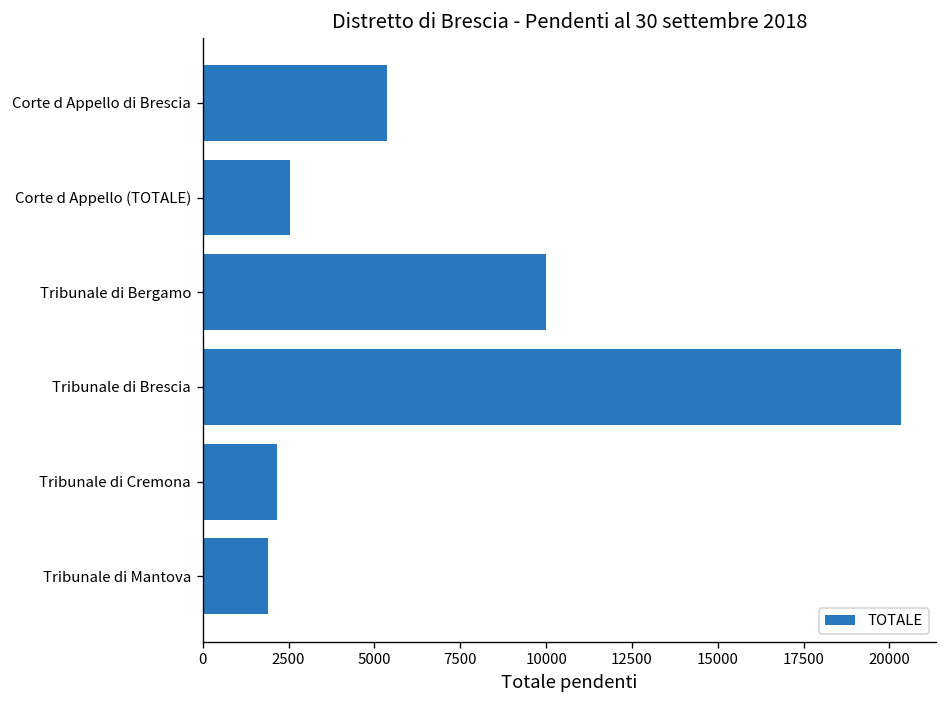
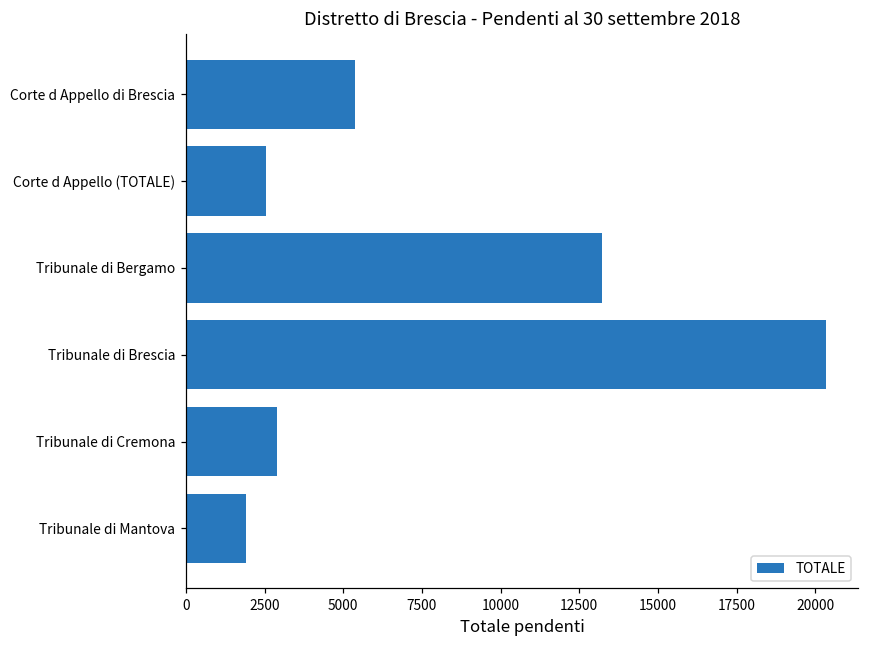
Tribunale di Bergamo: 10000 -> 13200
Tribunale di Cremona: 2200 -> 2900
